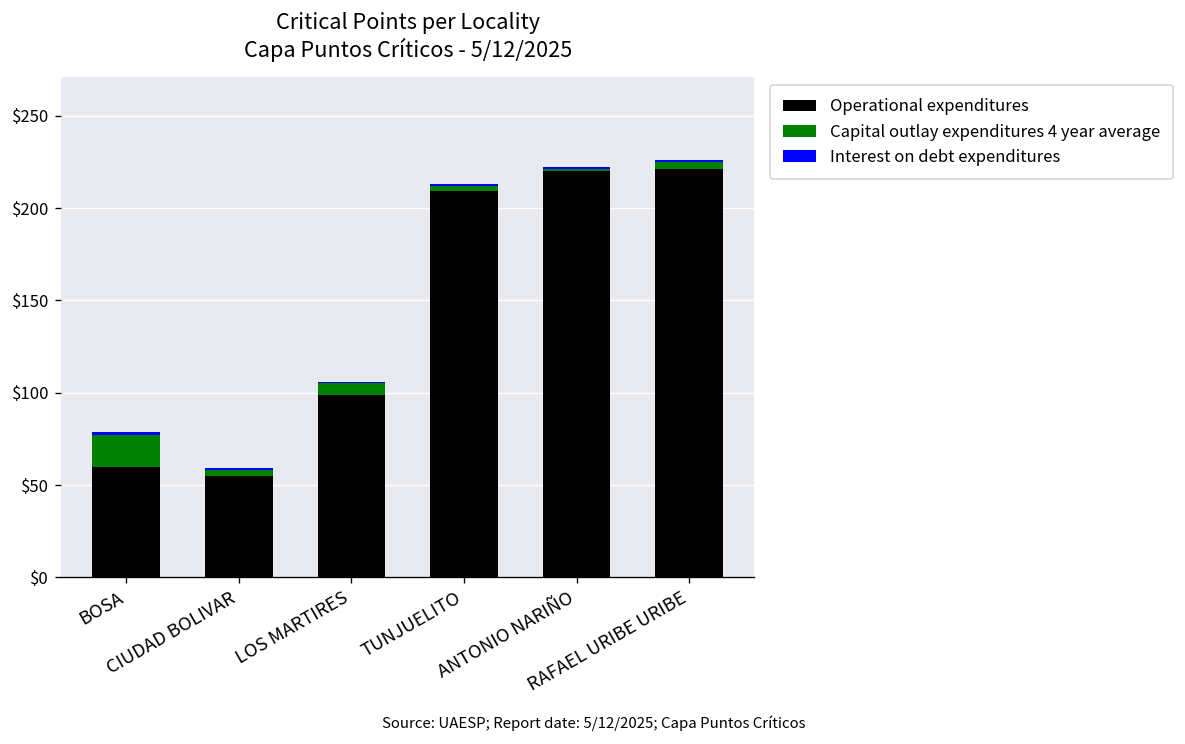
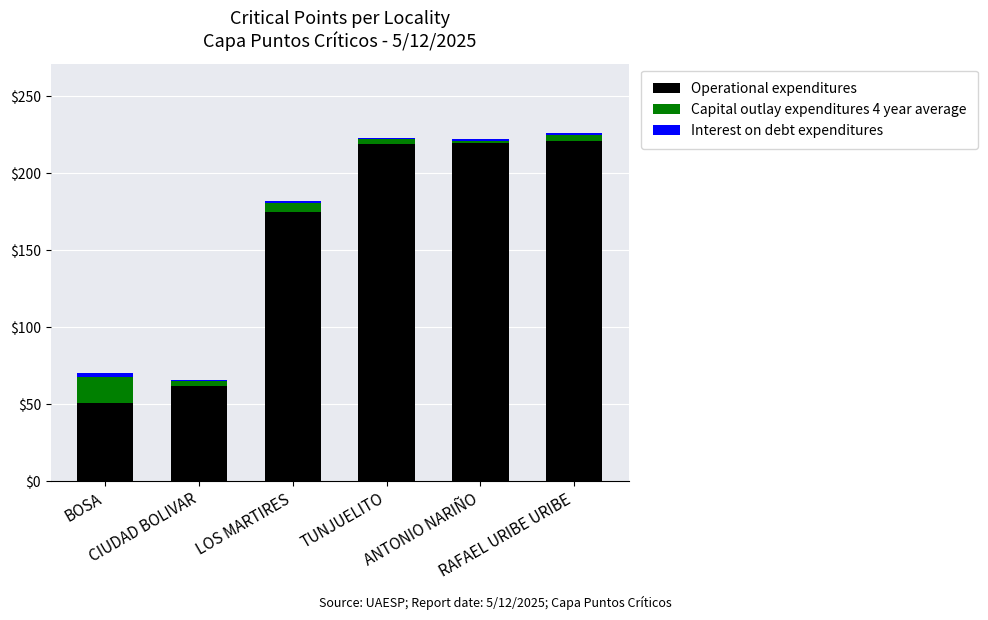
Operational expenditures, BOSA: $60 -> $51
Operational expenditures, CIUDAD BOLIVAR: $55 -> $62
Operational expenditures, LOS MARTIRES: $99 -> $175
Operational expenditures, TUNJUELITO: $209 -> $219
